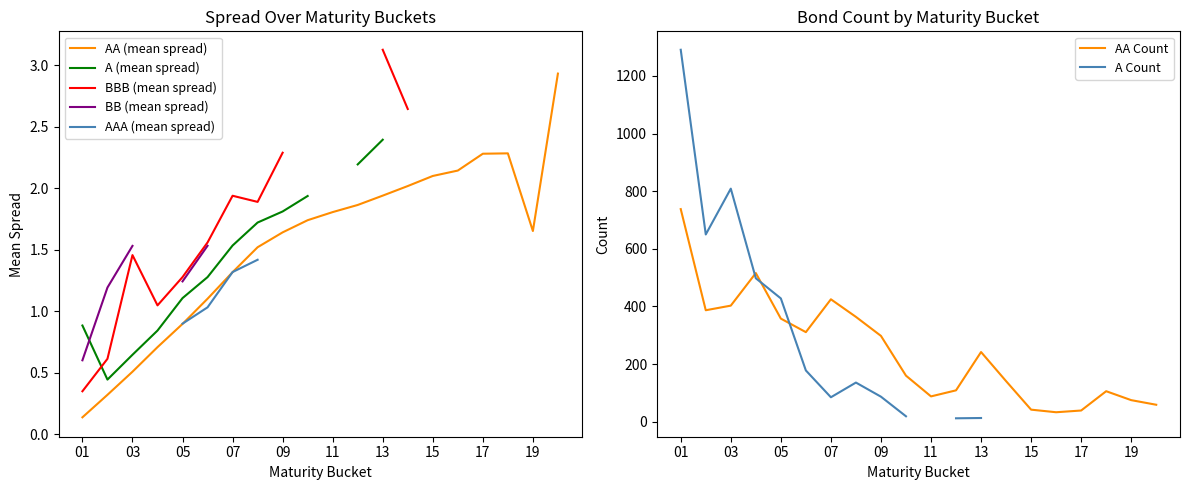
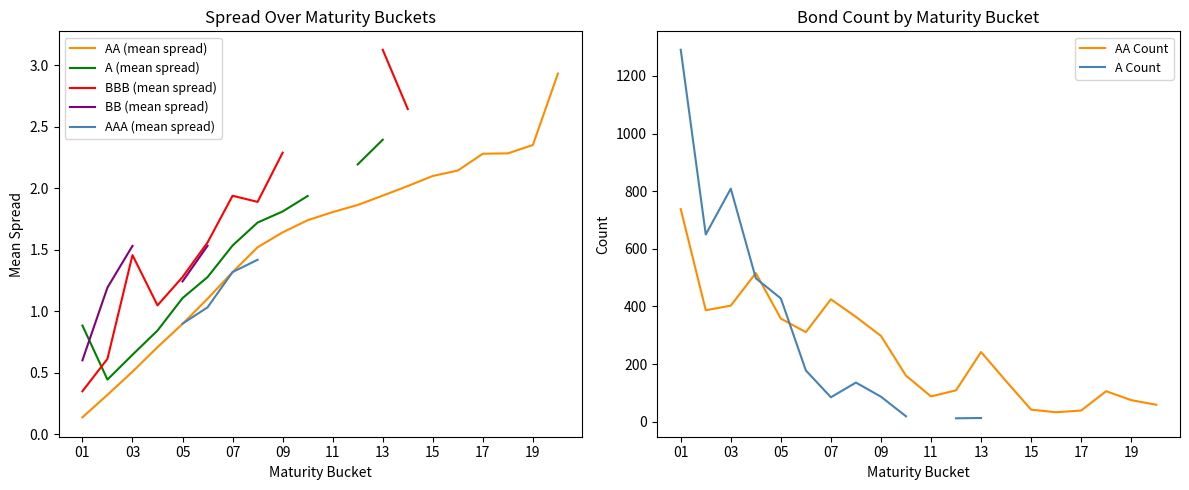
Spread Over Maturity Buckets, AA (mean spread), 19: 1.65 -> 2.35
